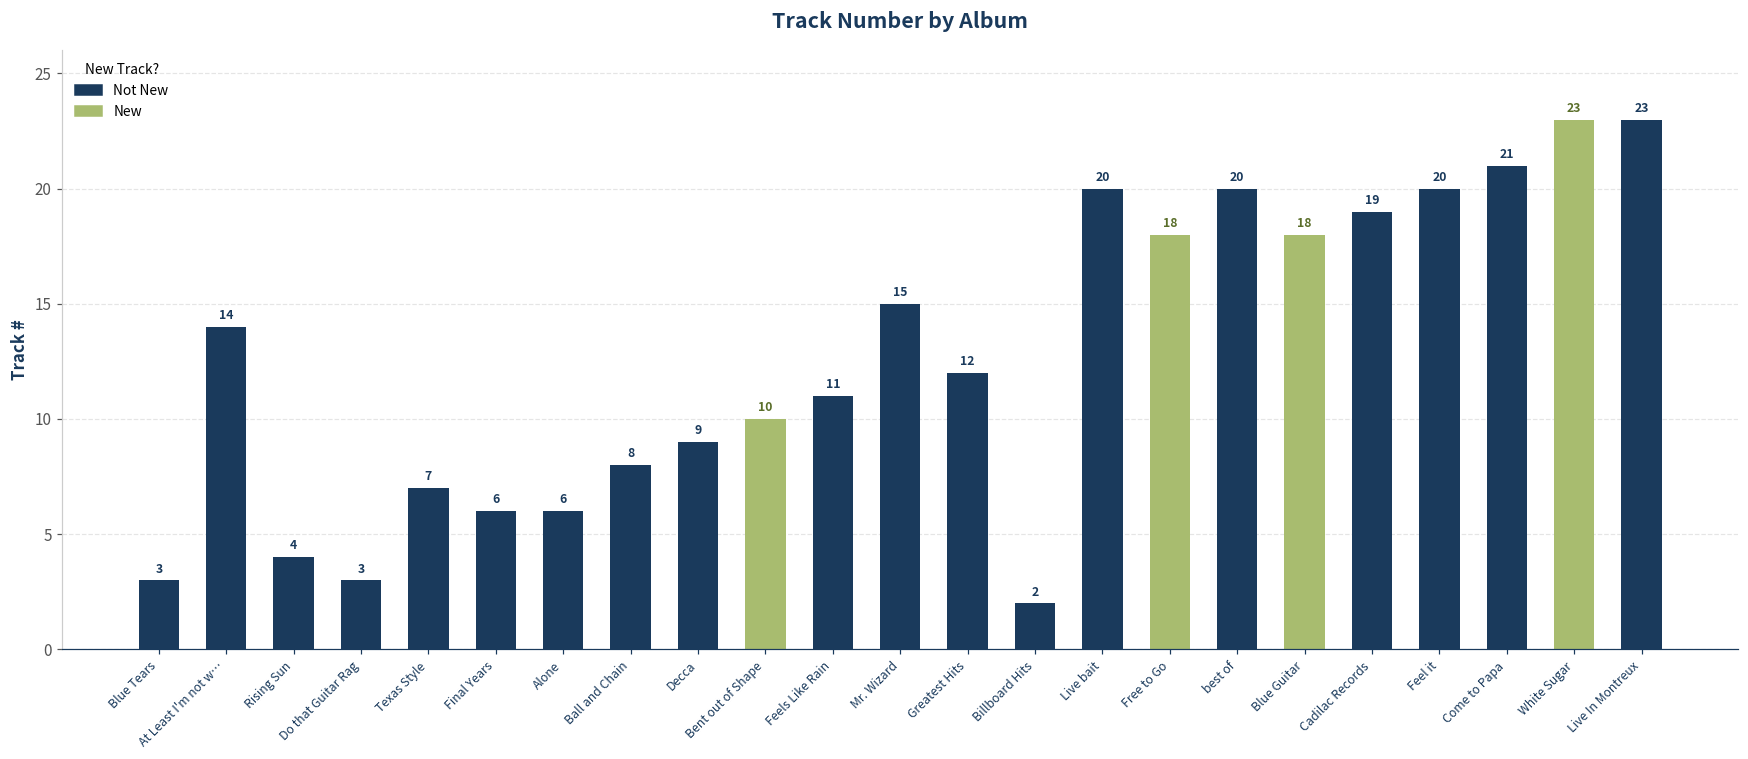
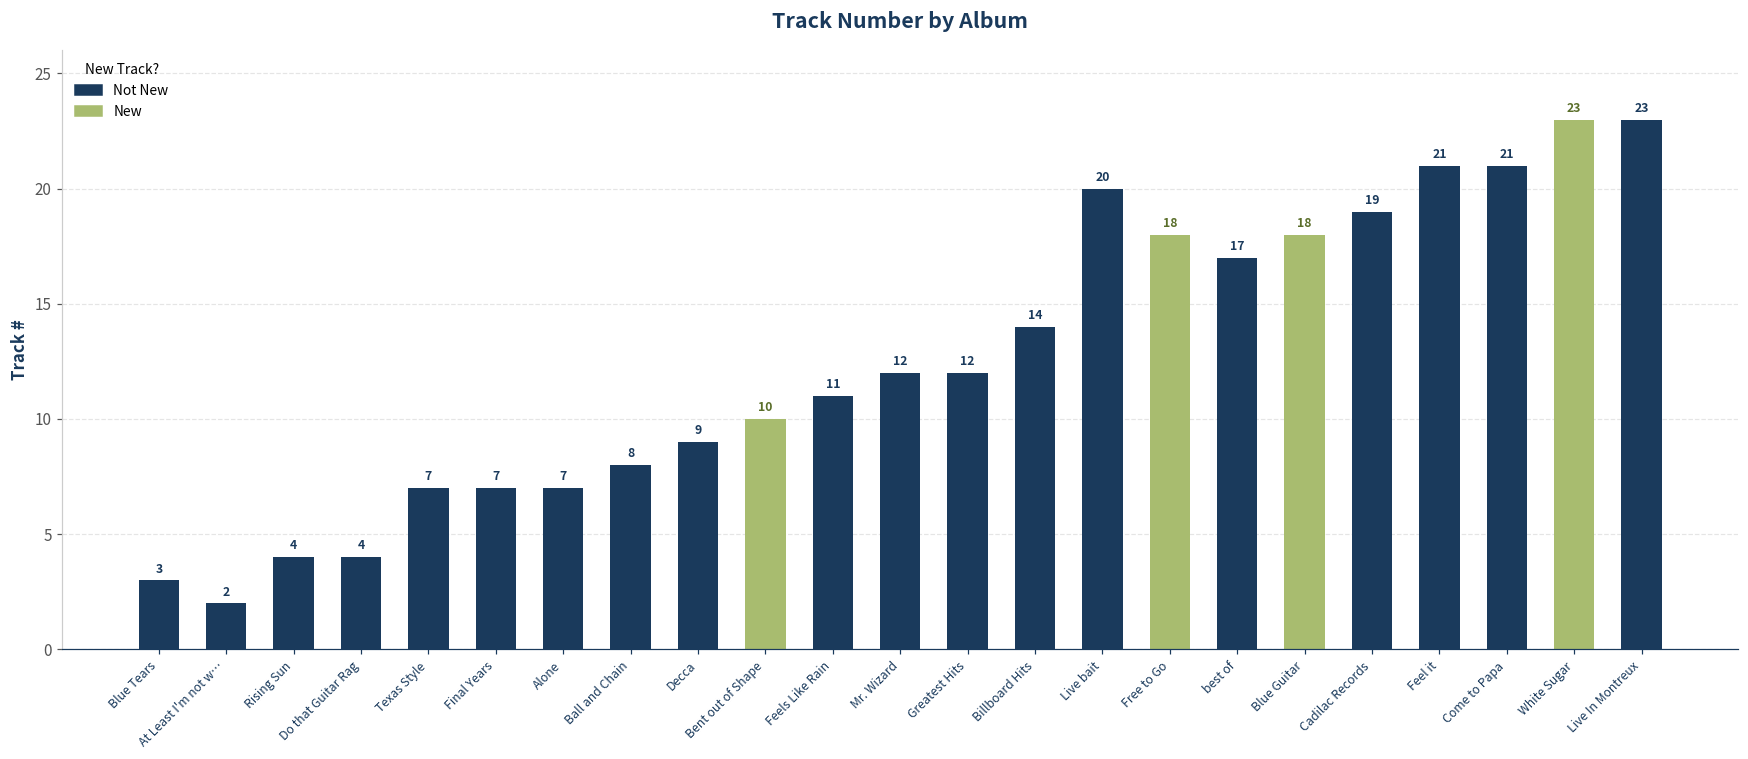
At Least I'm not w…: 14 -> 2
Do that Guitar Rag: 3 -> 4
Final Years: 6 -> 7
Alone: 6 -> 7
Mr. Wizard: 15 -> 12
Billboard Hits: 2 -> 14
best of: 20 -> 17
Feel it: 20 -> 21
